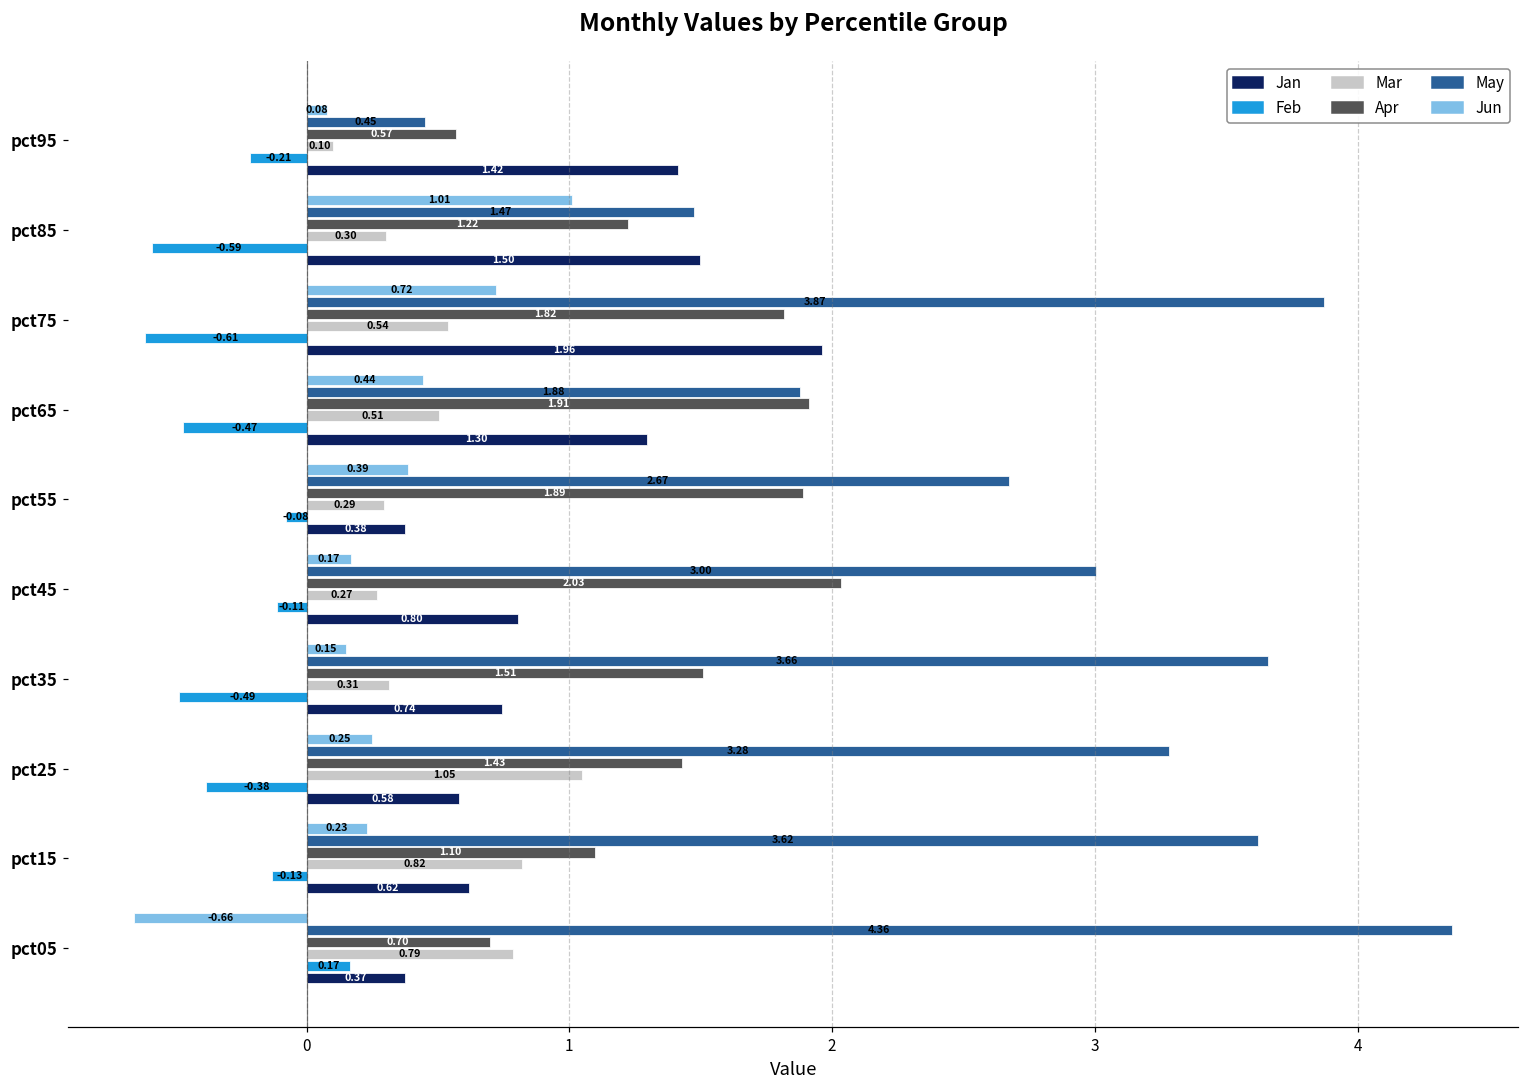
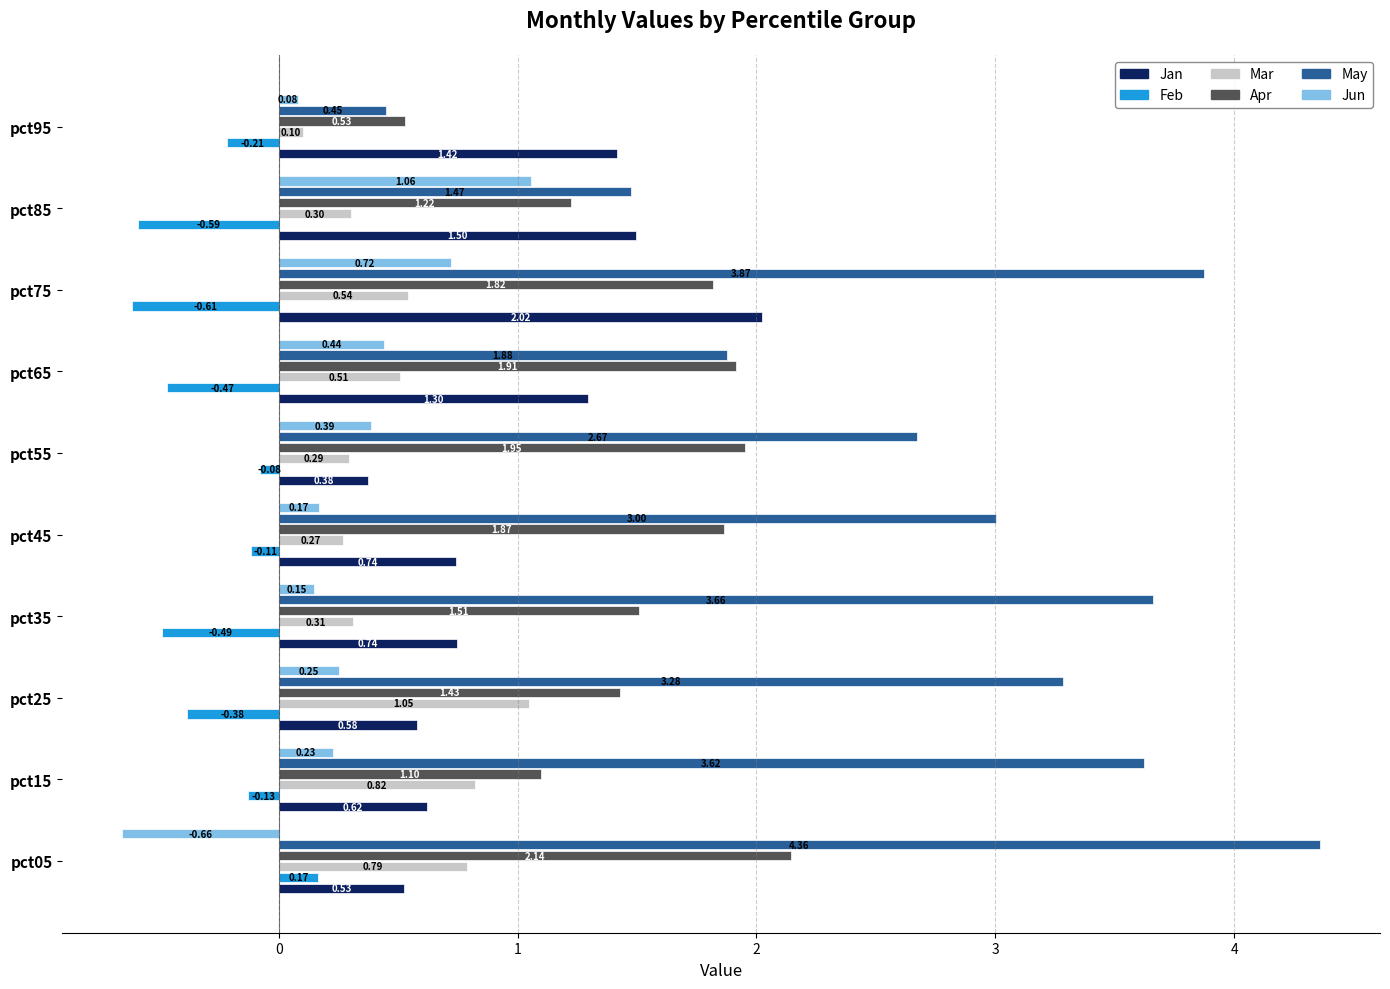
Apr, pct95: 0.57 -> 0.53
Jun, pct85: 1.01 -> 1.06
Jan, pct75: 1.96 -> 2.02
Apr, pct55: 1.89 -> 1.95
Apr, pct45: 2.03 -> 1.87
Jan, pct45: 0.80 -> 0.74
Apr, pct05: 0.70 -> 2.14
Jan, pct05: 0.37 -> 0.53
